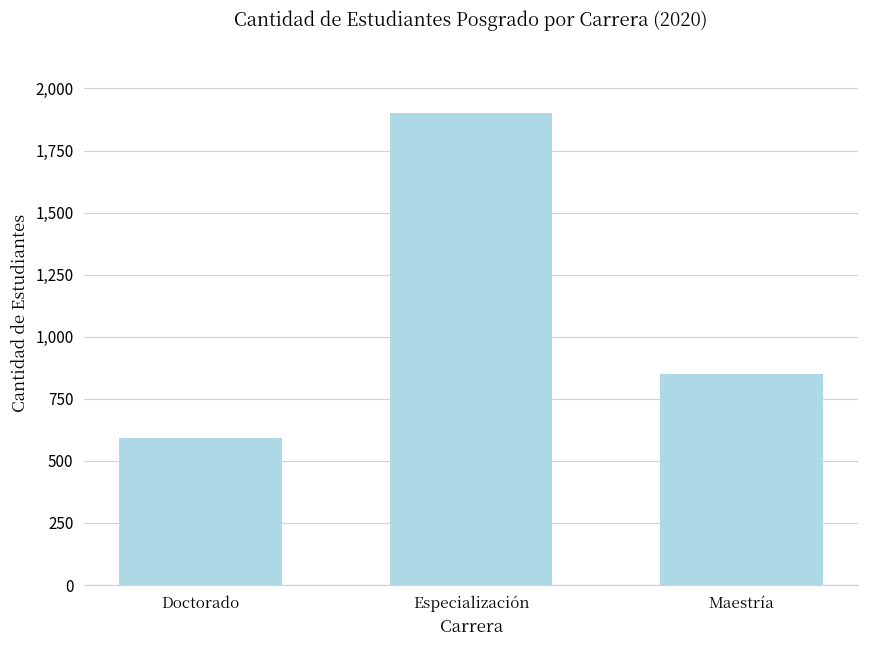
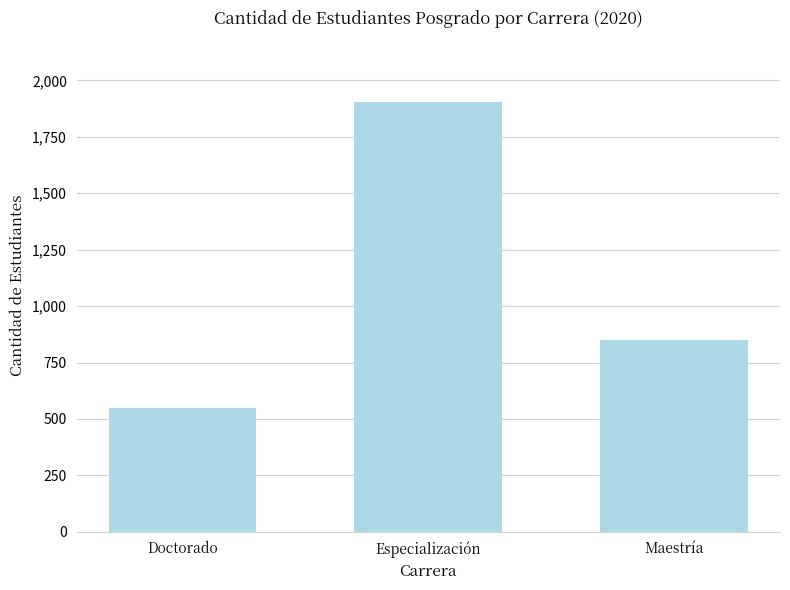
Doctorado: 590 -> 550
